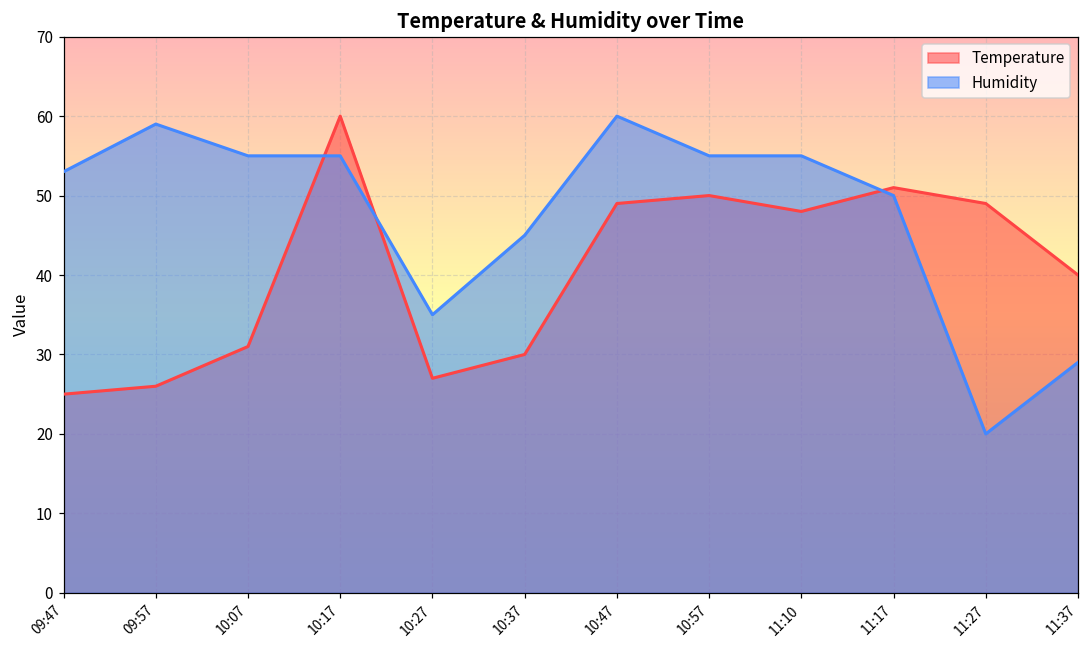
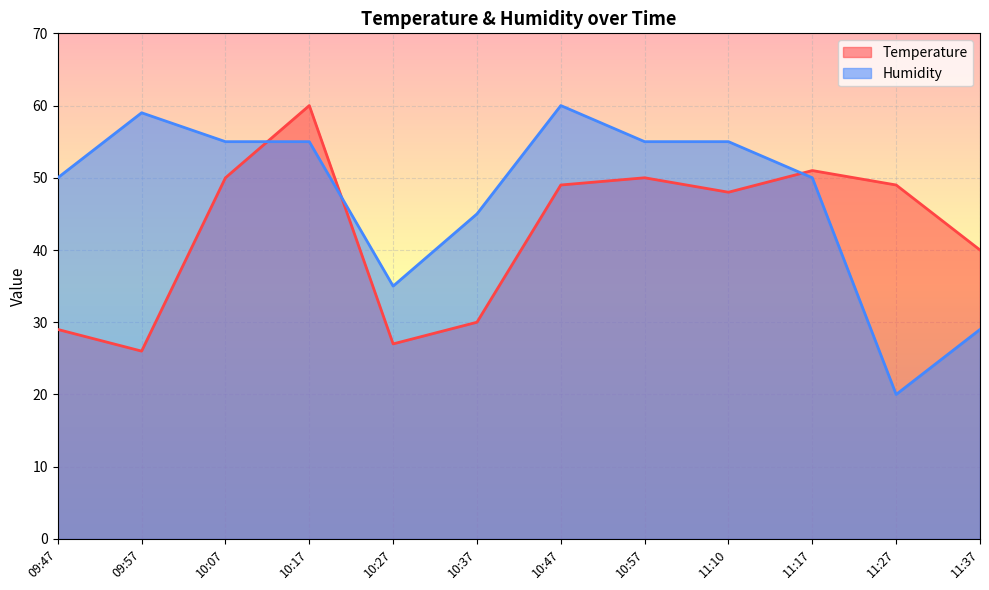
Temperature, 09:47: 25 -> 29
Humidity, 09:47: 53 -> 50
Temperature, 10:07: 31 -> 50
